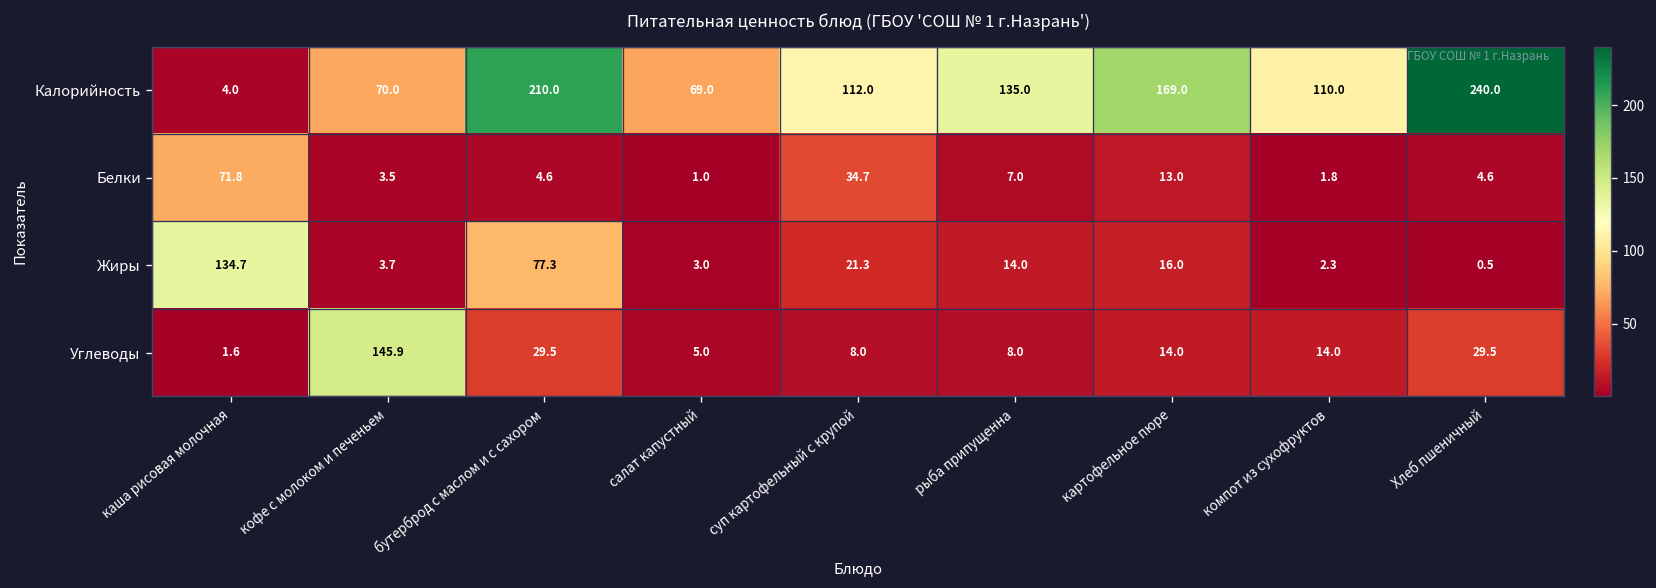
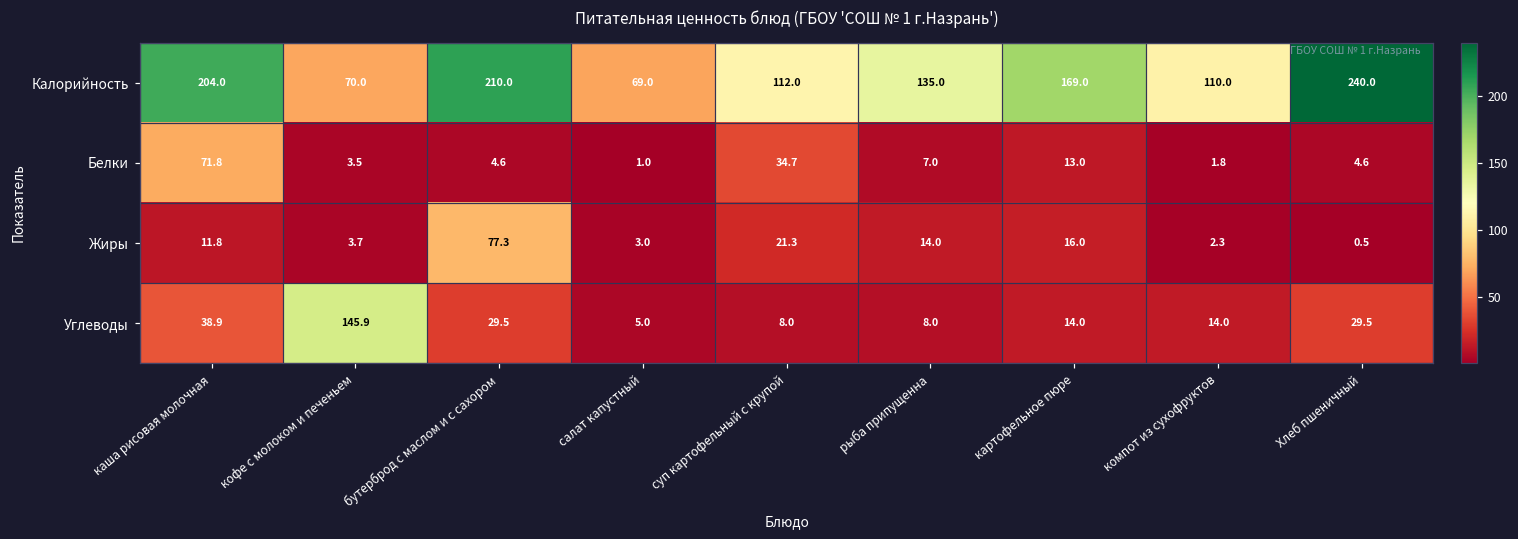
Калорийность, каша рисовая молочная: 4.0 -> 204.0
Жиры, каша рисовая молочная: 134.7 -> 11.8
Углеводы, каша рисовая молочная: 1.6 -> 38.9
